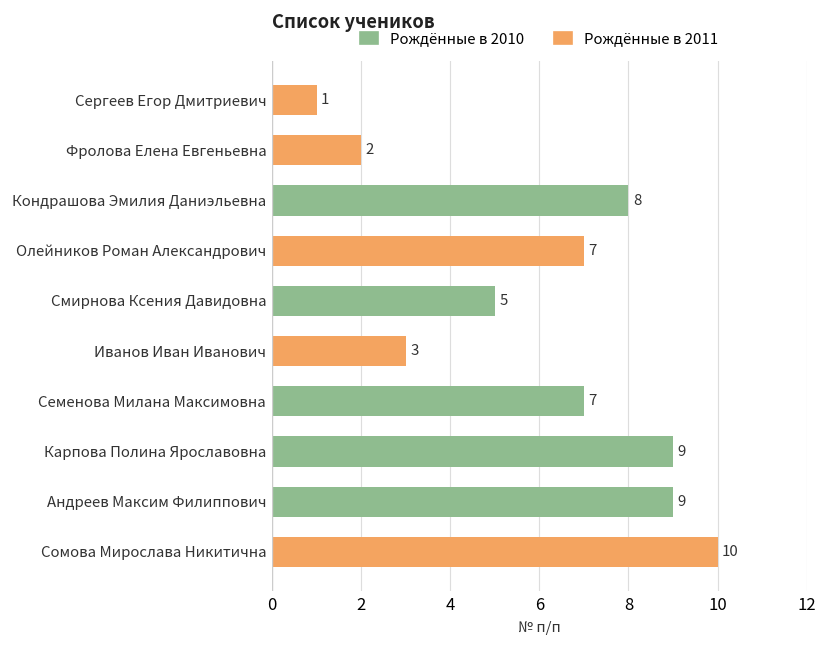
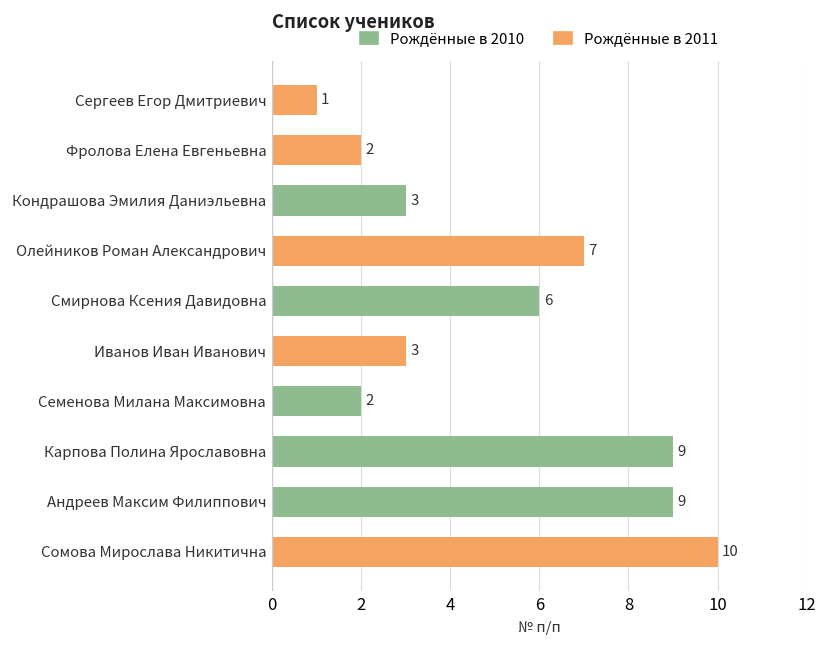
Кондрашова Эмилия Даниэльевна: 8 -> 3
Смирнова Ксения Давидовна: 5 -> 6
Семенова Милана Максимовна: 7 -> 2
